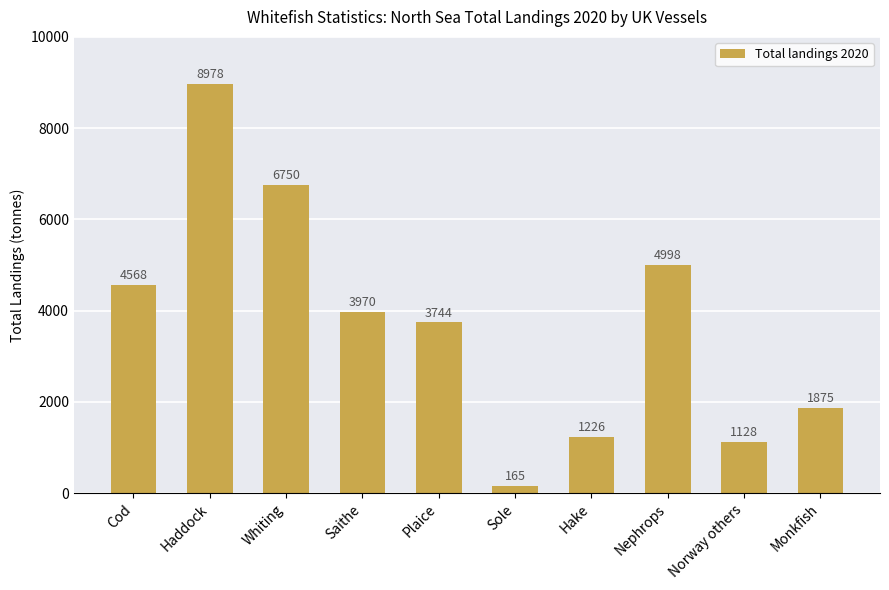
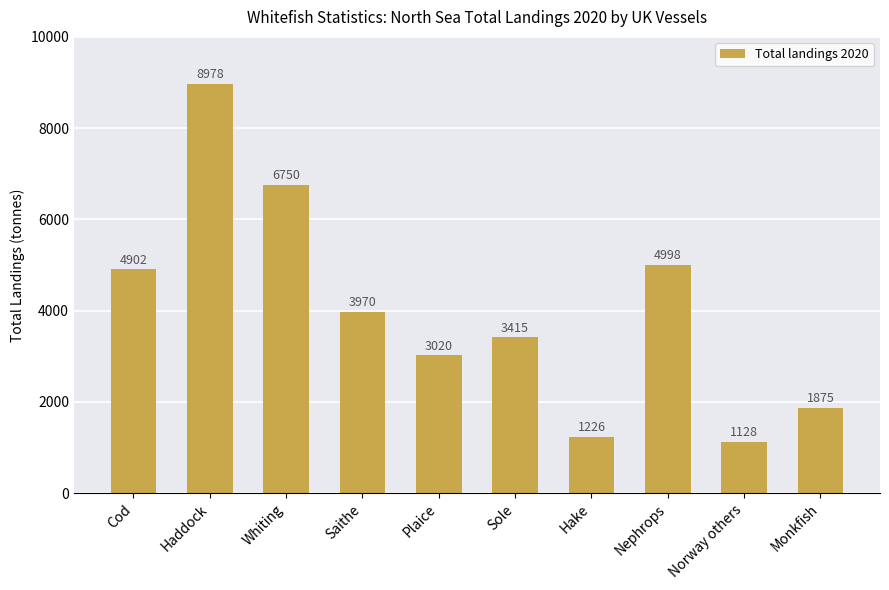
Cod: 4568 -> 4902
Plaice: 3744 -> 3020
Sole: 165 -> 3415
